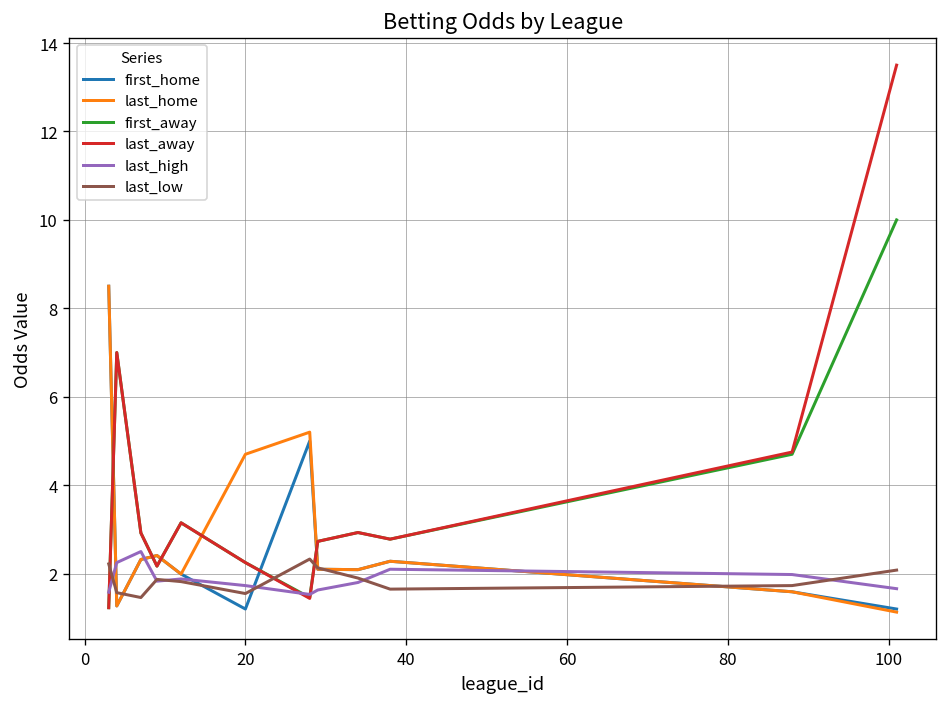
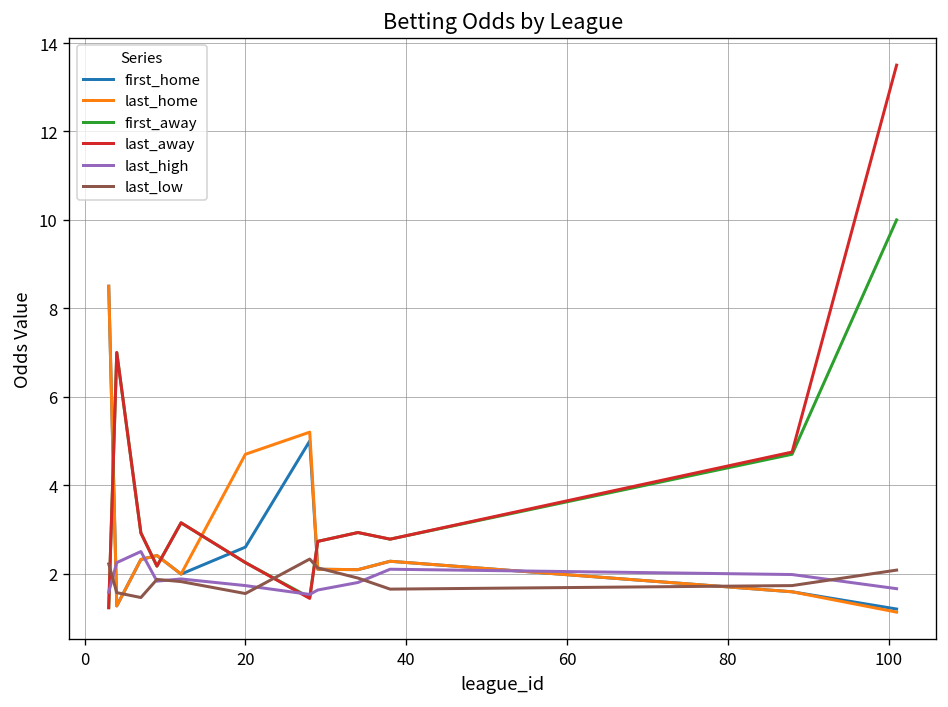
first_home, 20: 1.2 -> 2.6
